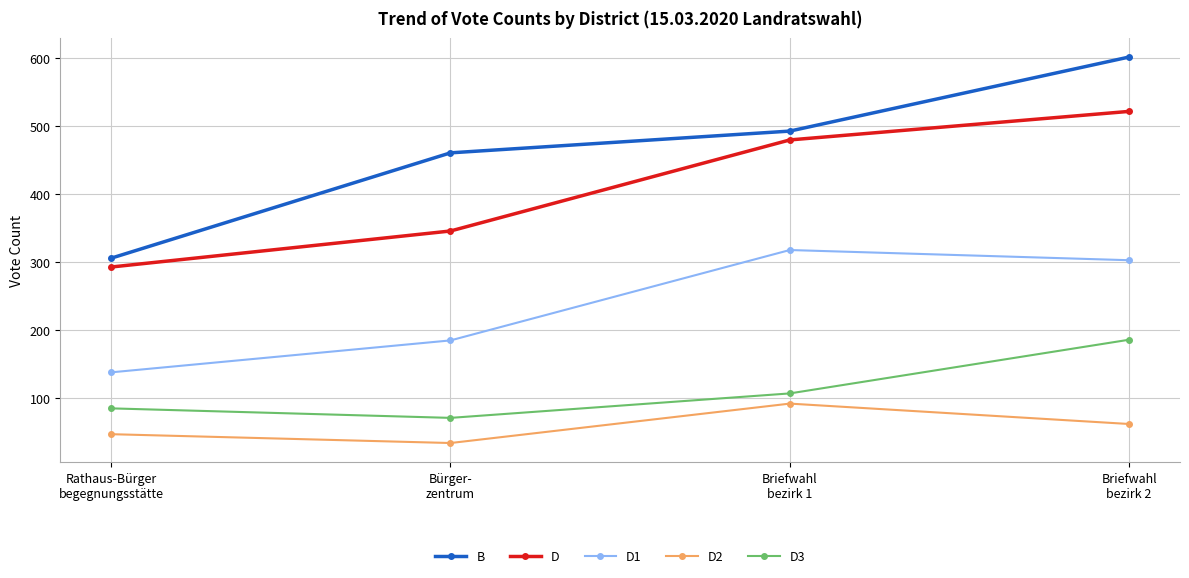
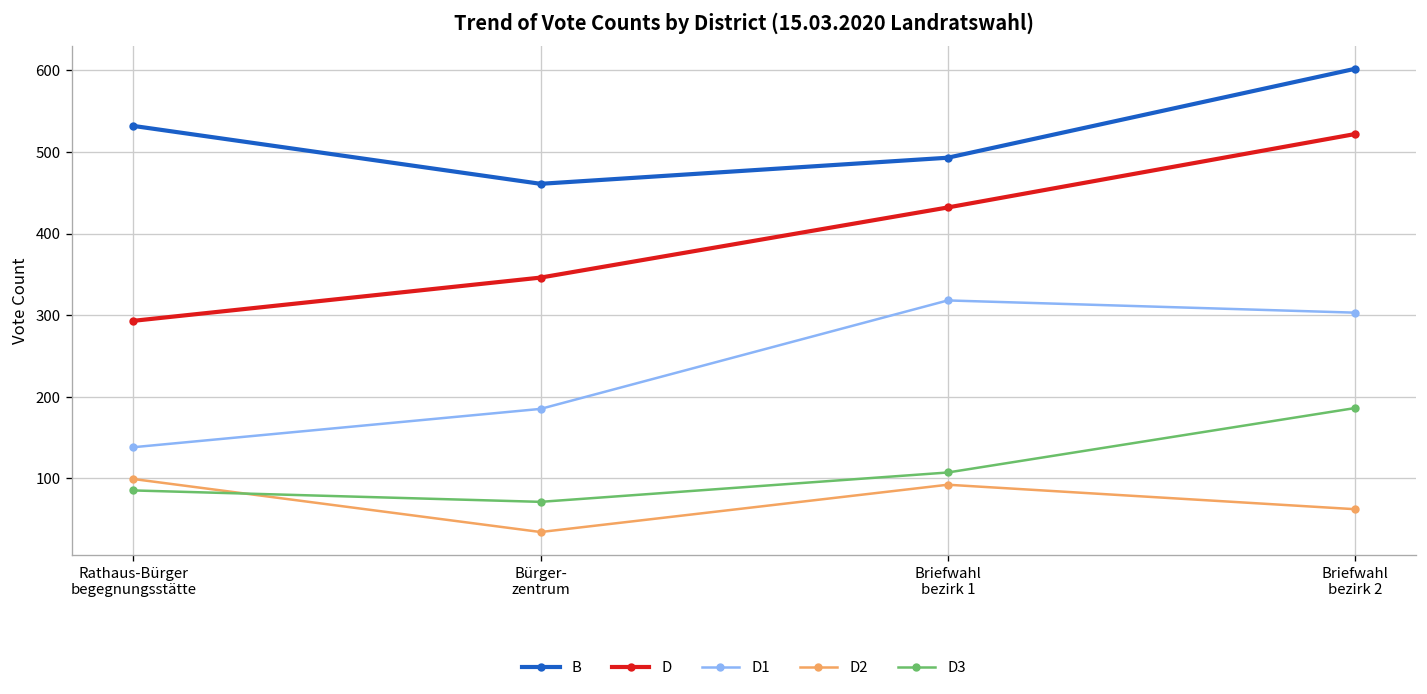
B, Rathaus-Bürger begegnungsstätte: 310 -> 530
D2, Rathaus-Bürger begegnungsstätte: 50 -> 100
D, Briefwahl bezirk 1: 480 -> 430
